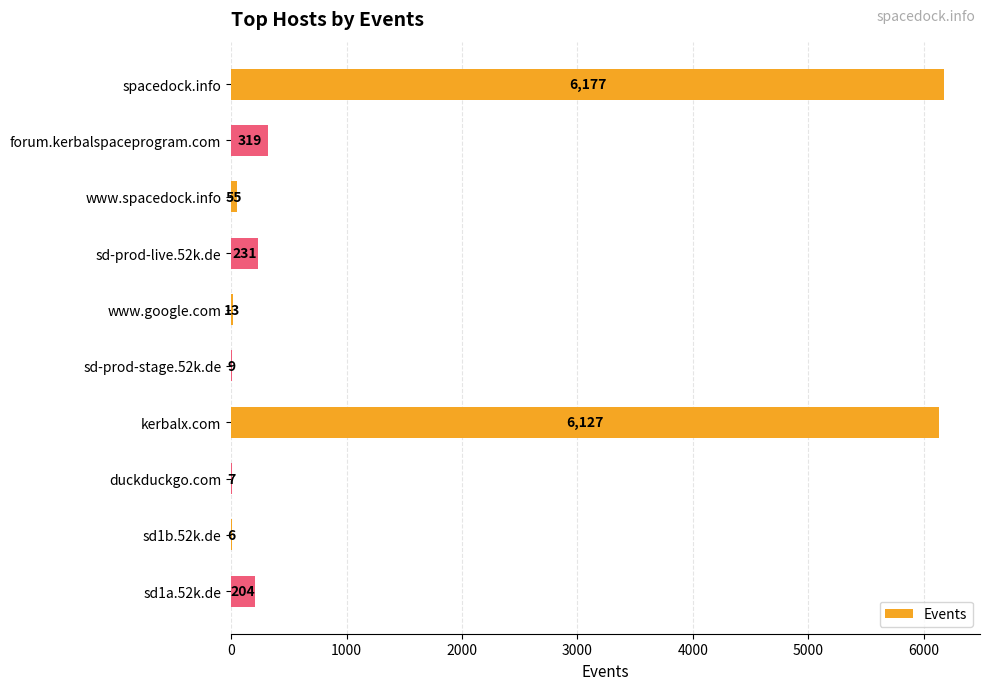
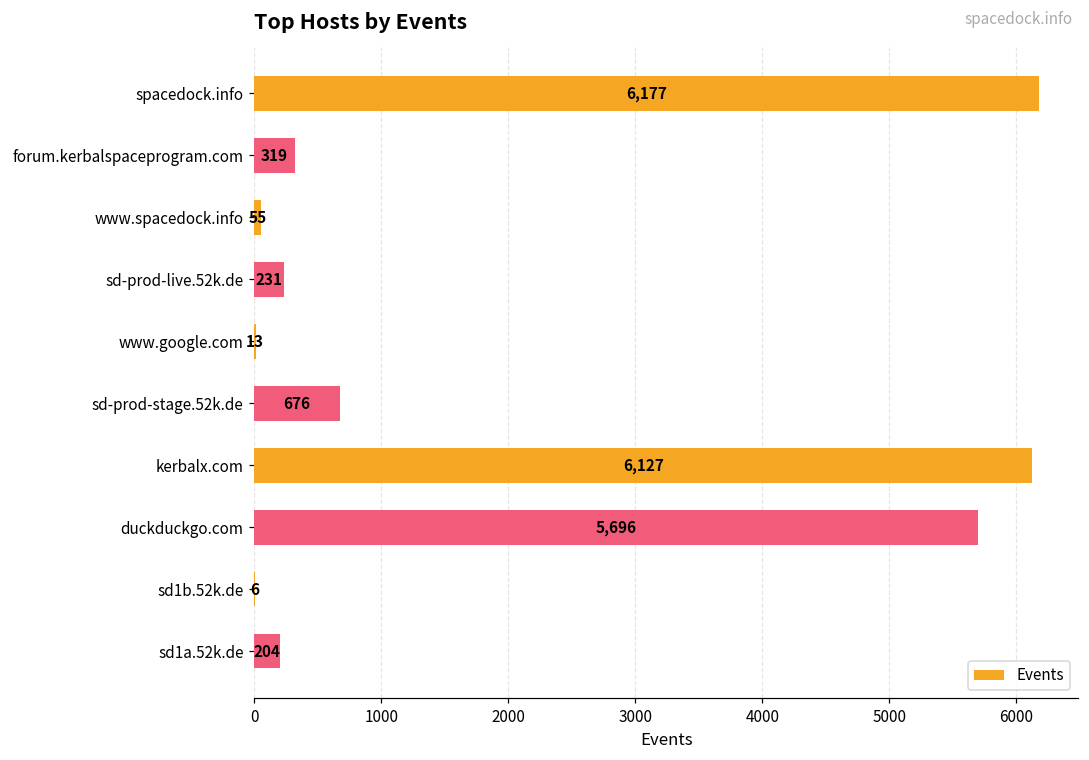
sd-prod-stage.52k.de: 9 -> 676
duckduckgo.com: 7 -> 5,696
